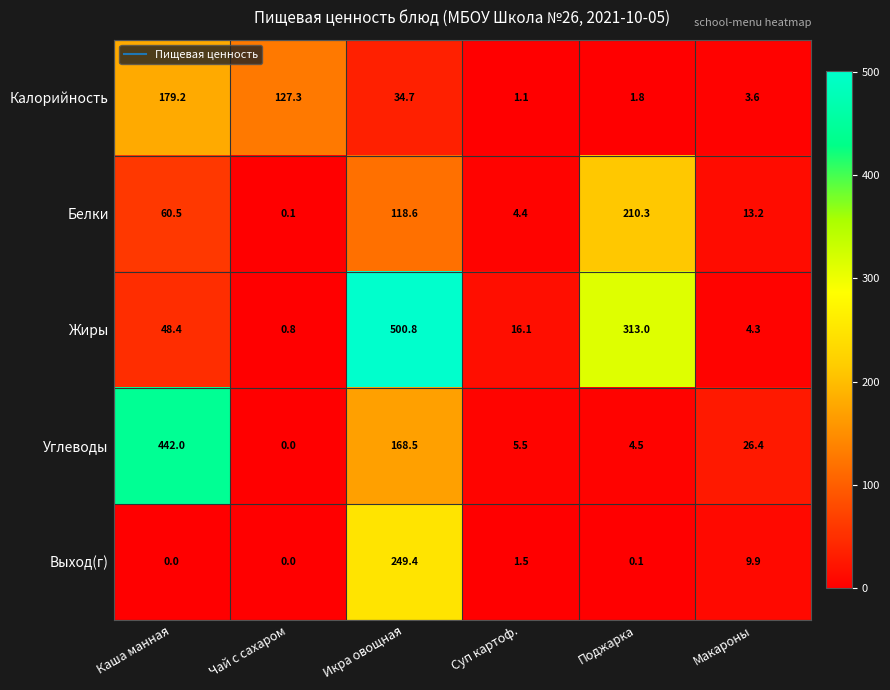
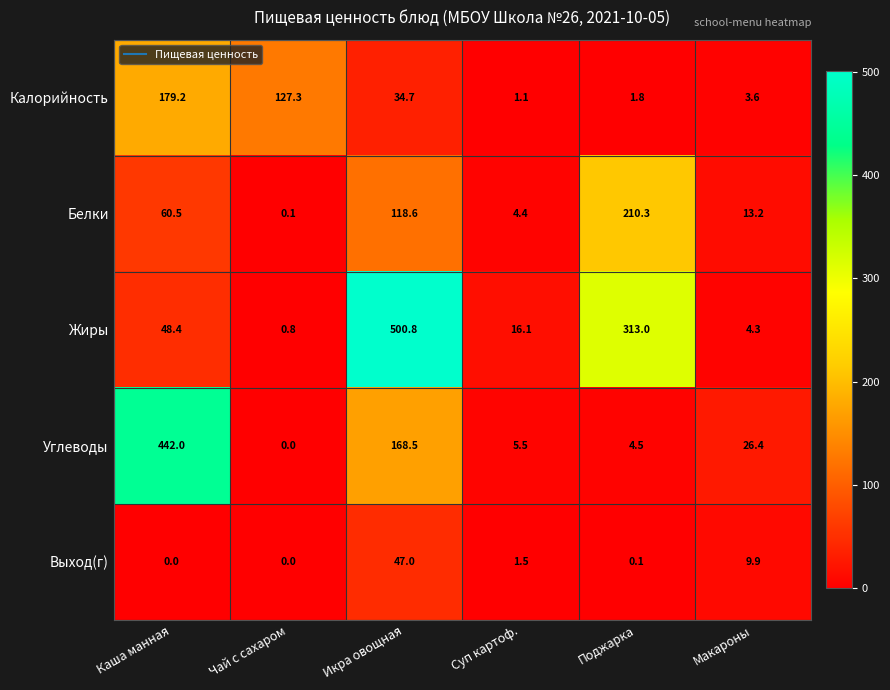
Выход(г), Икра овощная: 249.4 -> 47.0
